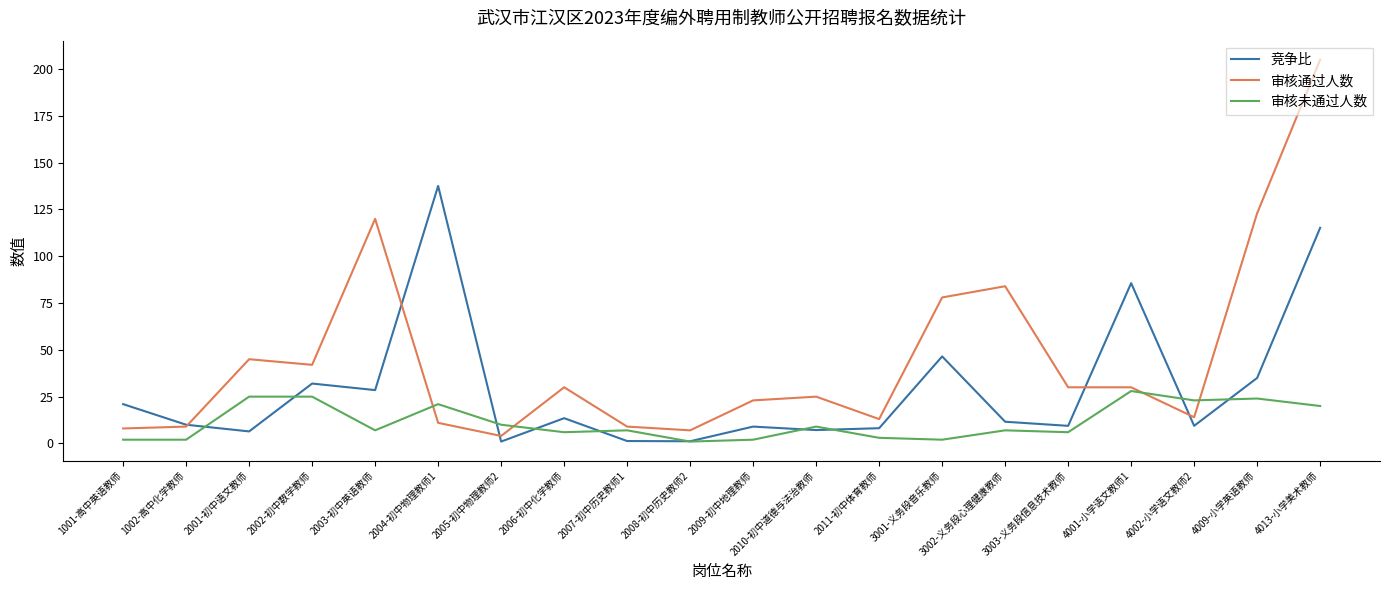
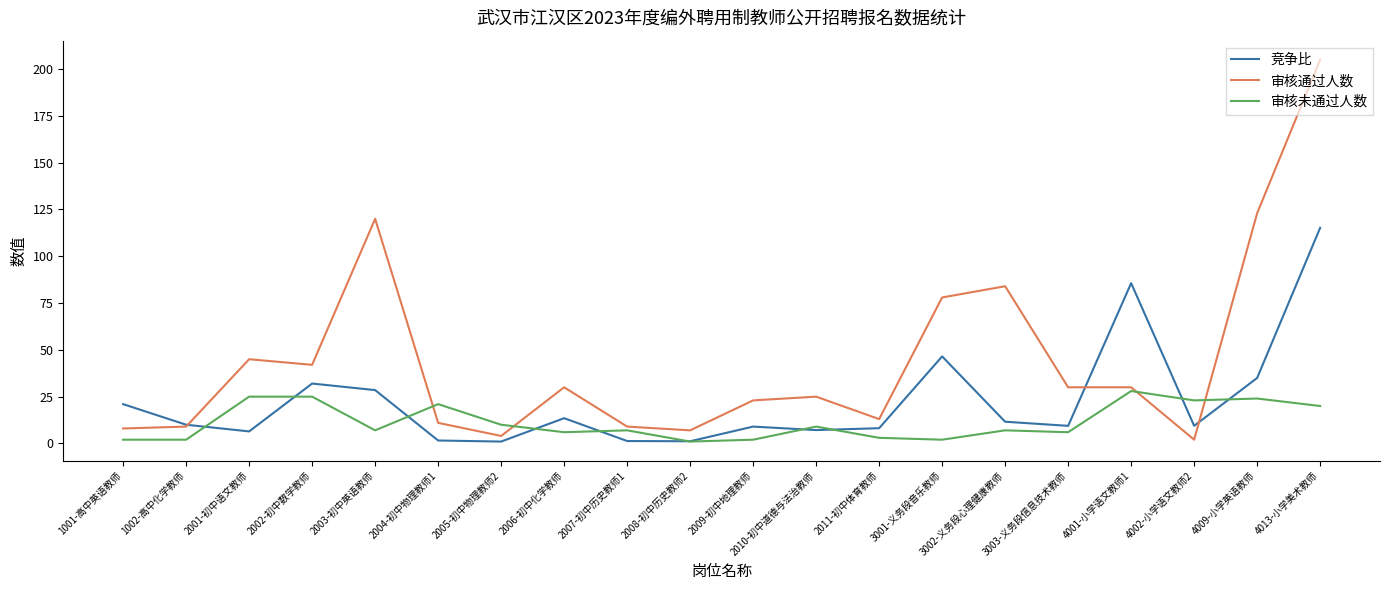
竞争比, 2004-初中物理教师1: 138 -> 2
审核通过人数, 4002-小学语文教师2: 14 -> 2
